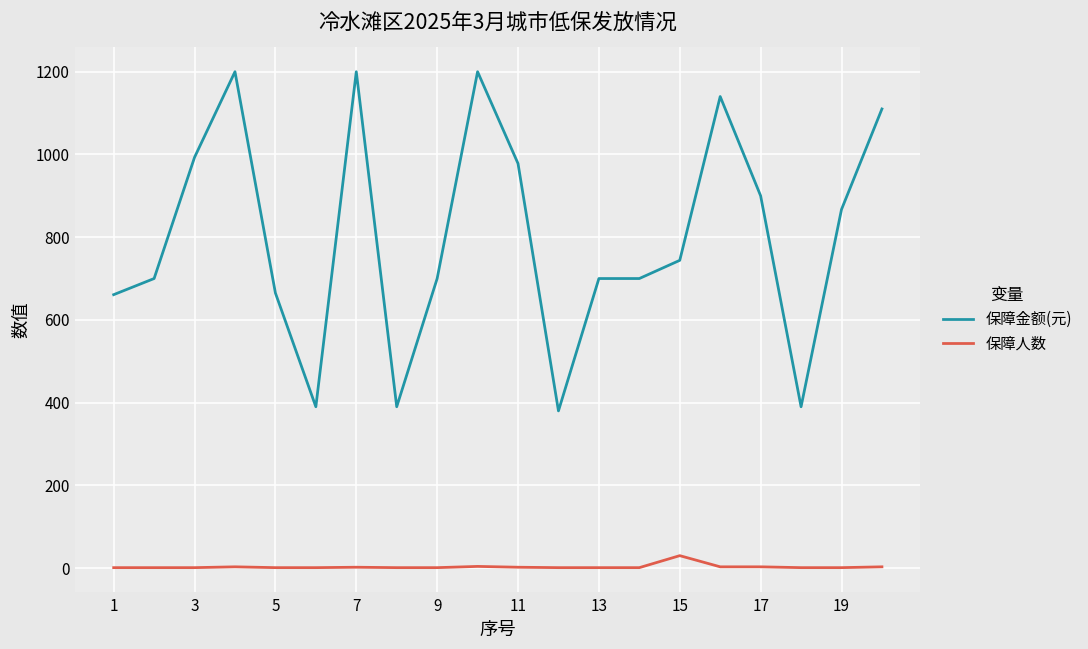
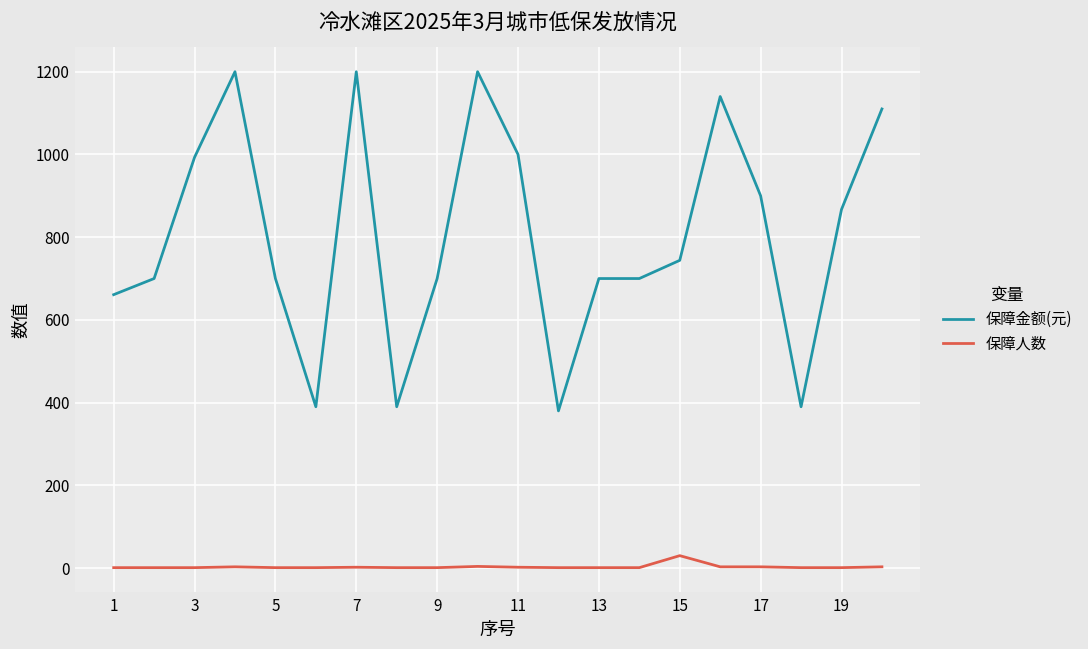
保障金额(元), 5: 670 -> 700
保障金额(元), 11: 980 -> 1000
